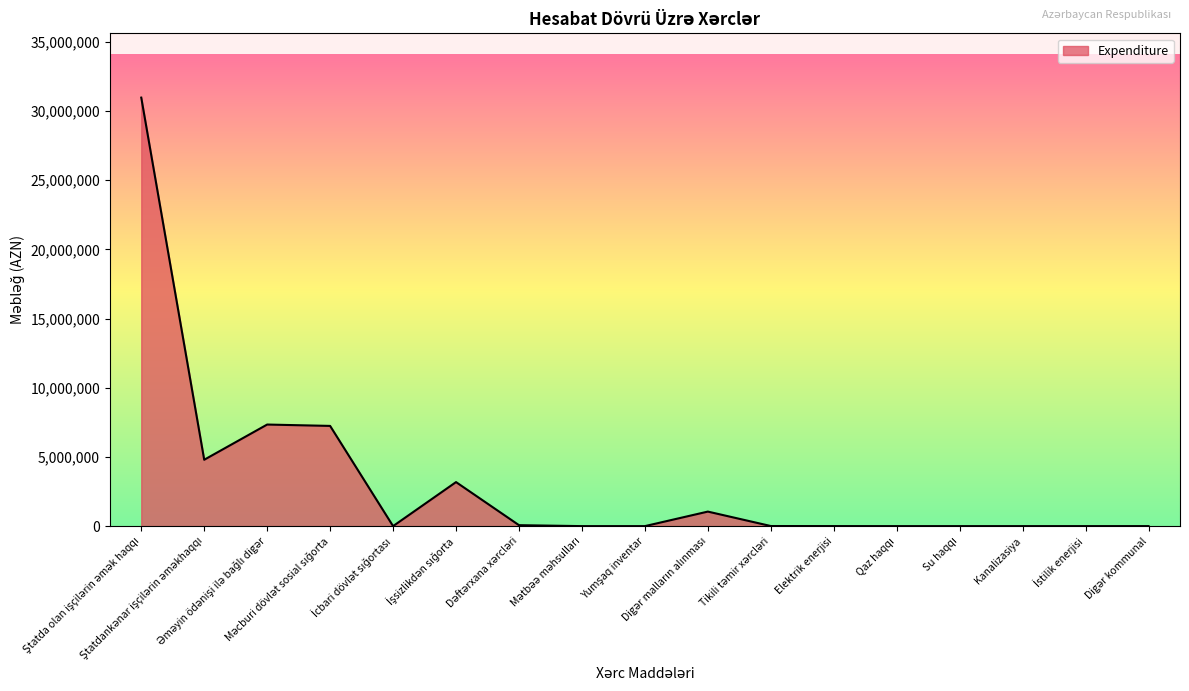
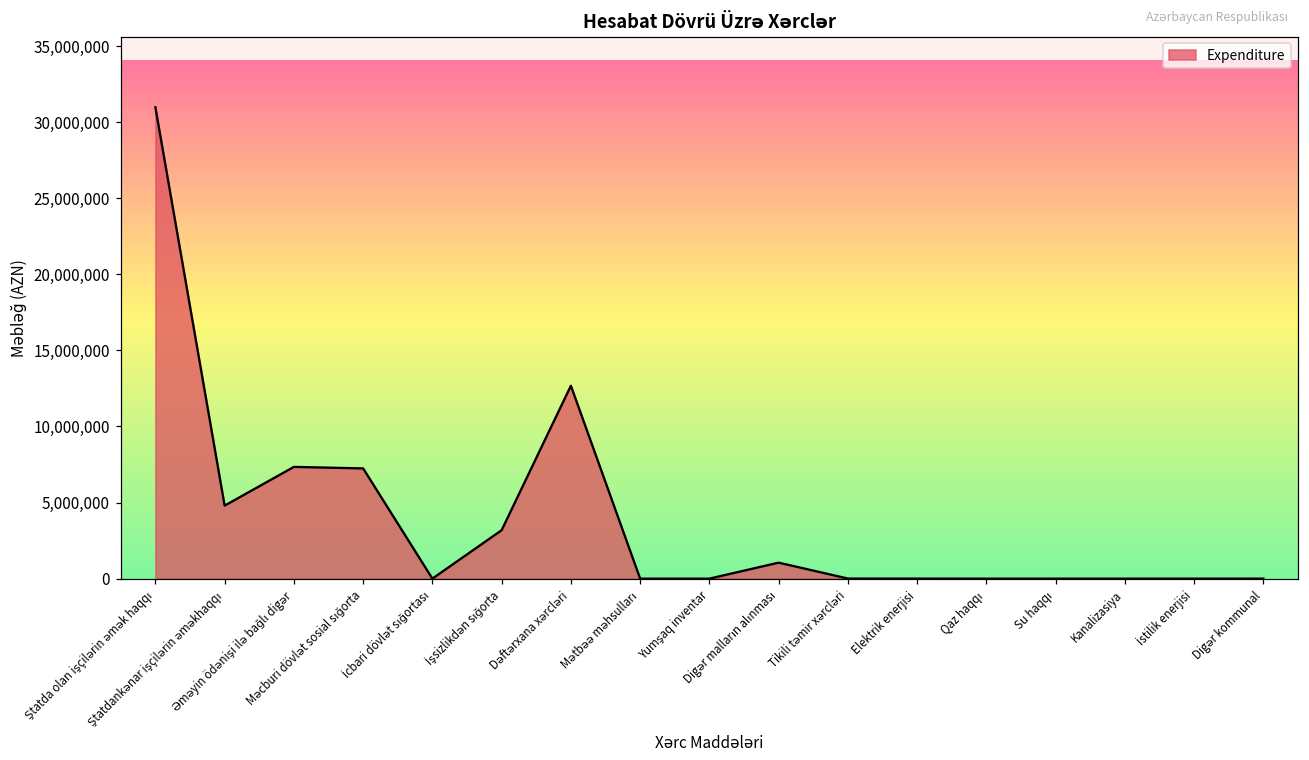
Dəftərxana xərcləri: 100,000 -> 12,700,000
